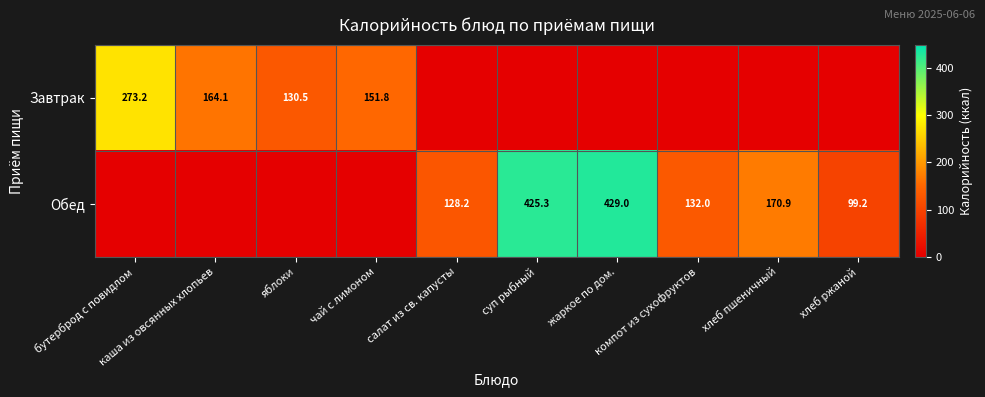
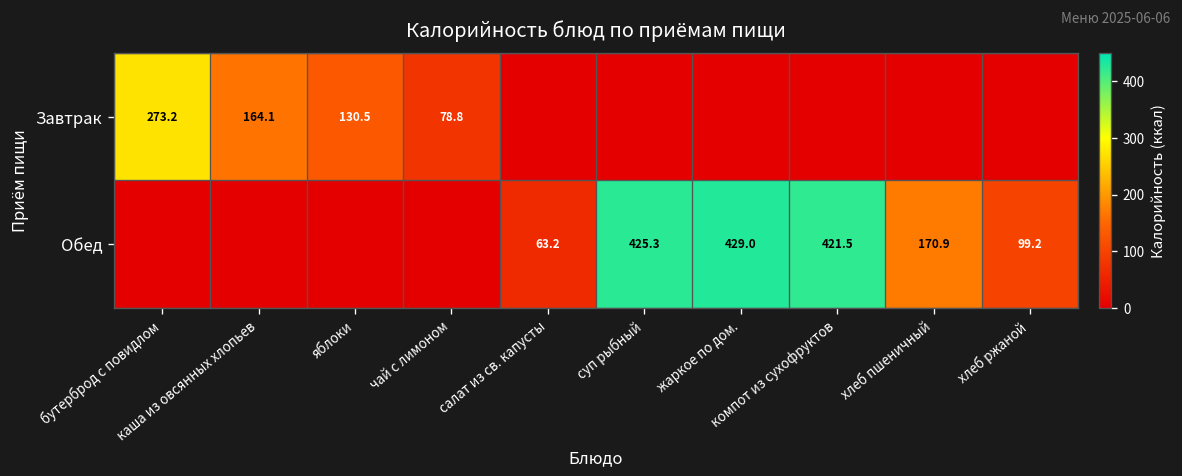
Завтрак, чай с лимоном: 151.8 -> 78.8
Обед, салат из св. капусты: 128.2 -> 63.2
Обед, компот из сухофруктов: 132.0 -> 421.5
